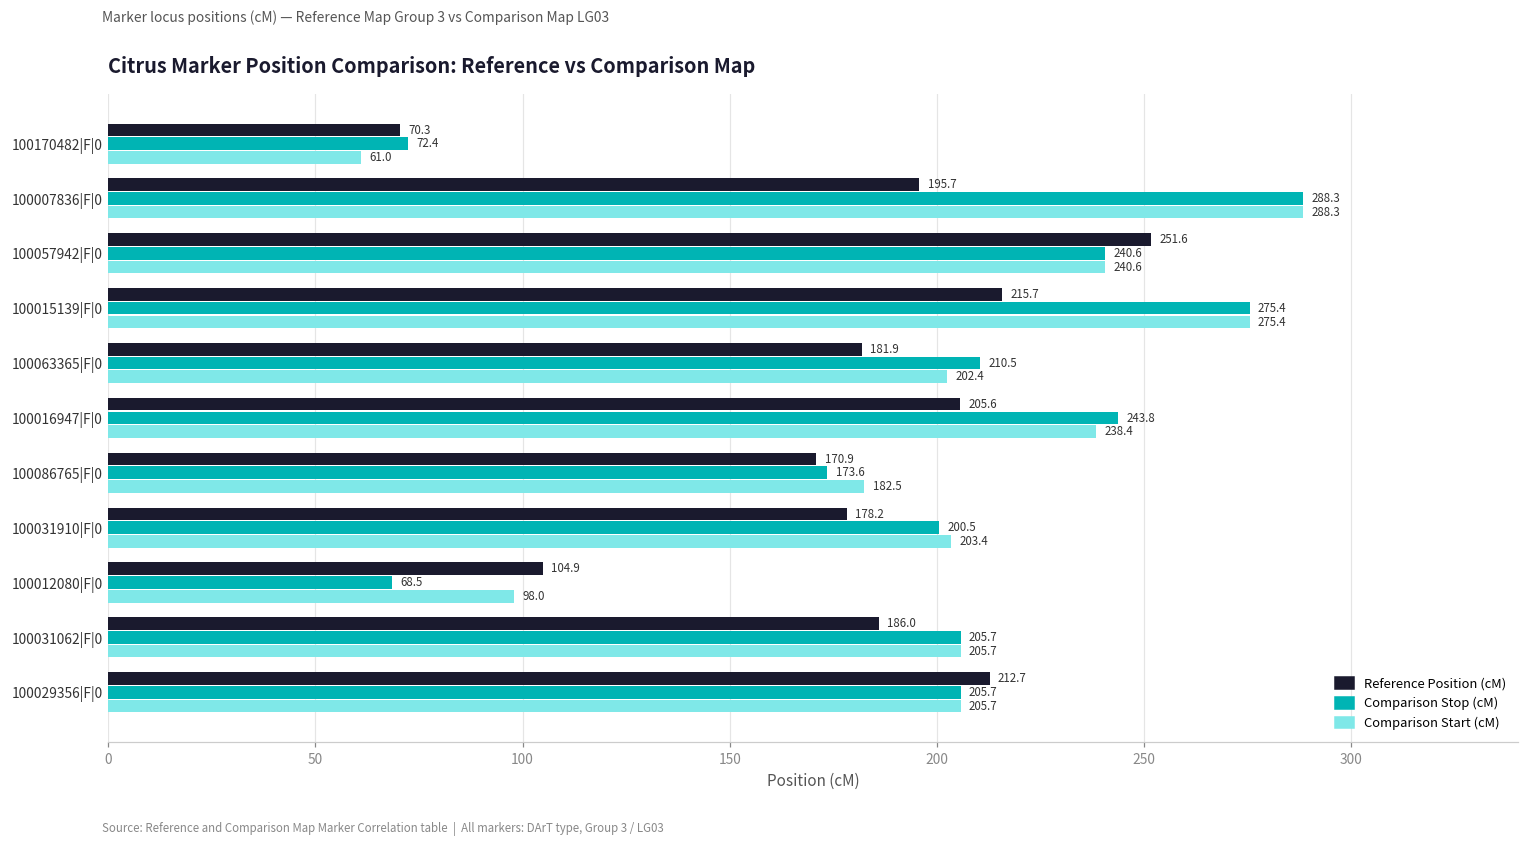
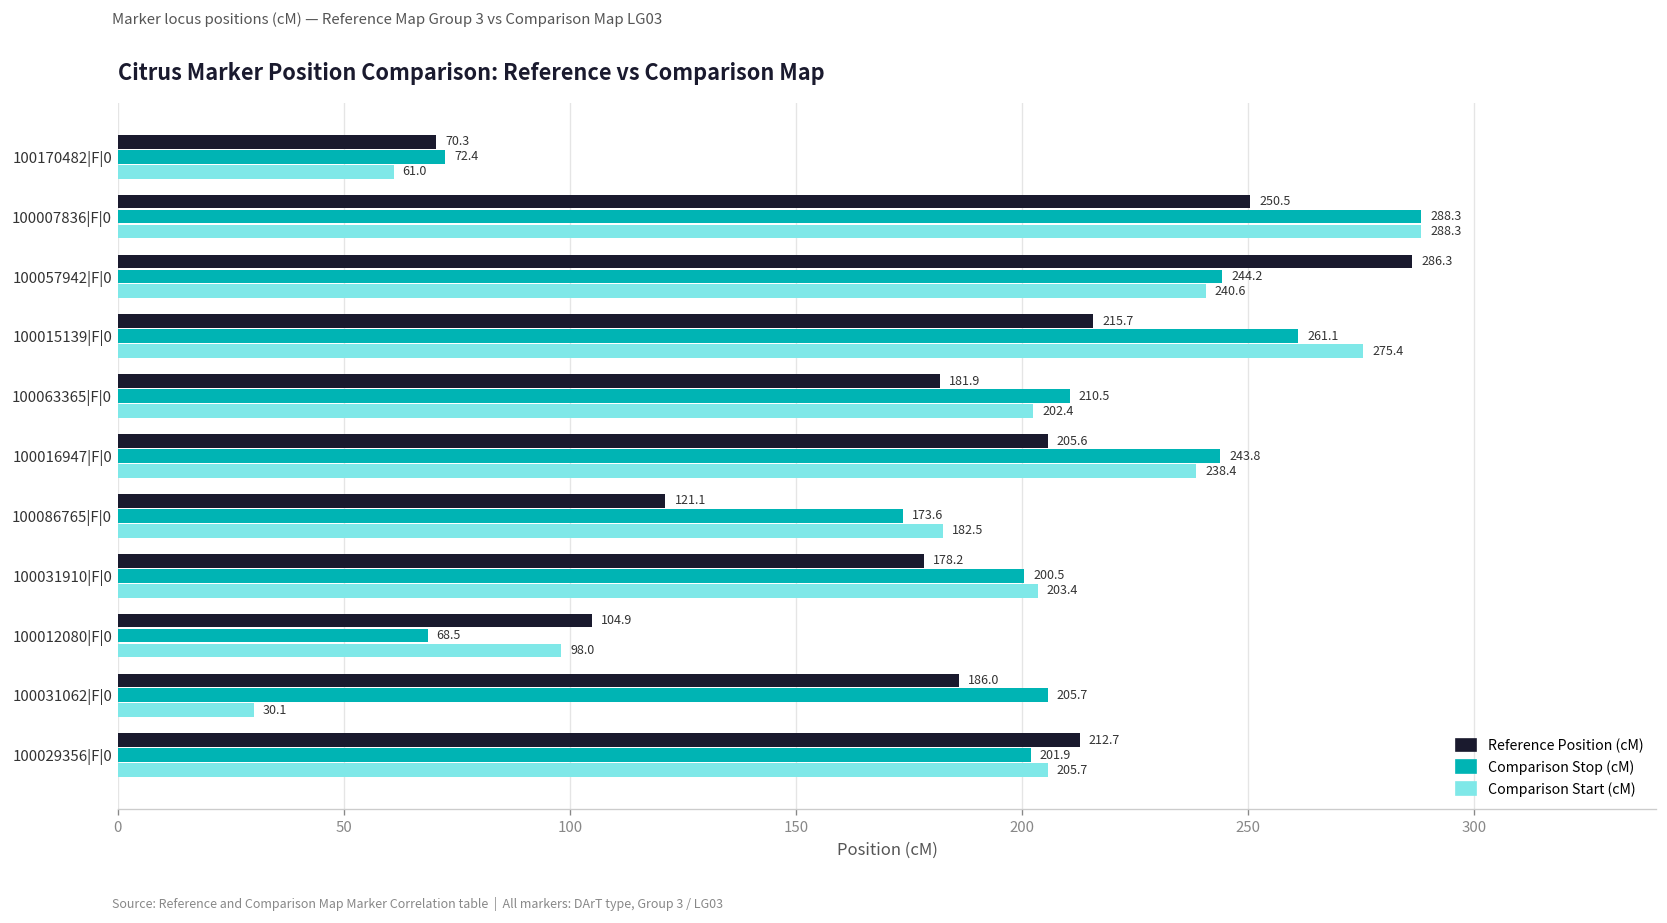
Reference Position (cM), 100007836|F|0: 195.7 -> 250.5
Reference Position (cM), 100057942|F|0: 251.6 -> 286.3
Comparison Stop (cM), 100057942|F|0: 240.6 -> 244.2
Comparison Stop (cM), 100015139|F|0: 275.4 -> 261.1
Reference Position (cM), 100086765|F|0: 170.9 -> 121.1
Comparison Start (cM), 100031062|F|0: 205.7 -> 30.1
Comparison Stop (cM), 100029356|F|0: 205.7 -> 201.9
